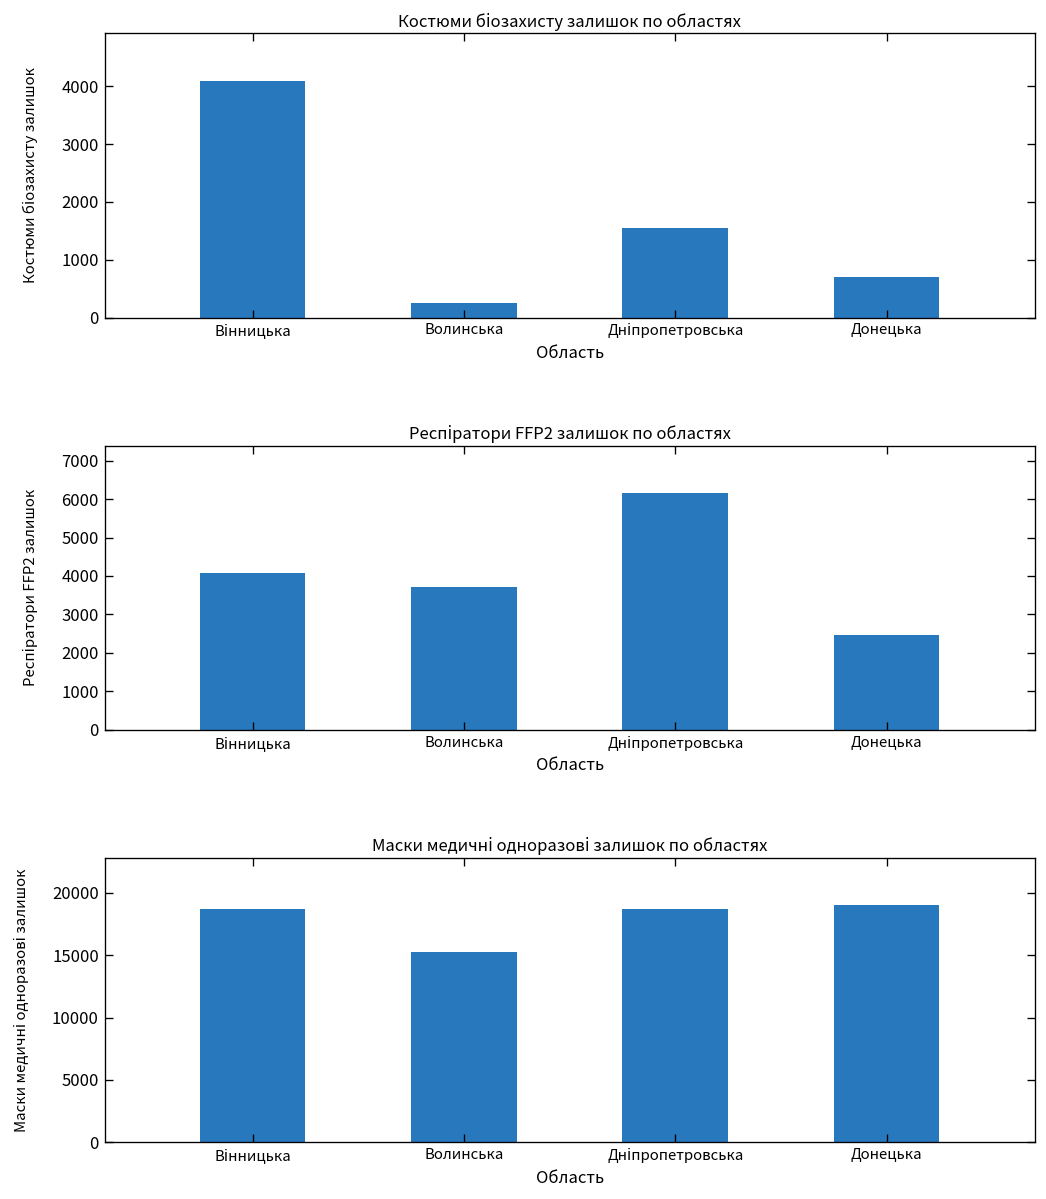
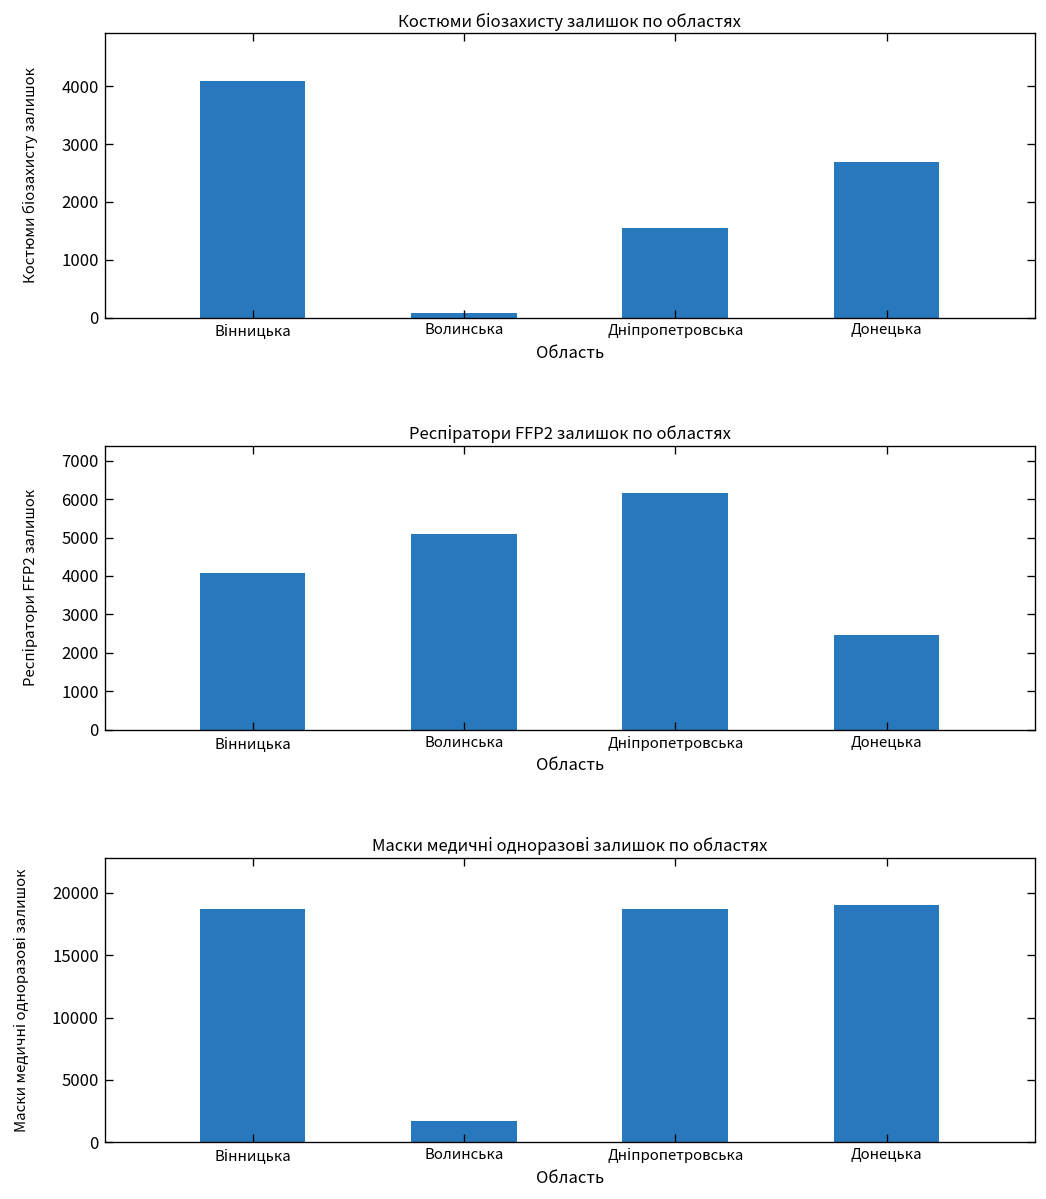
Костюми біозахисту залишок по областях, Волинська: 300 -> 100
Костюми біозахисту залишок по областях, Донецька: 700 -> 2700
Респіратори FFP2 залишок по областях, Волинська: 3700 -> 5100
Маски медичні одноразові залишок по областях, Волинська: 15300 -> 1700
